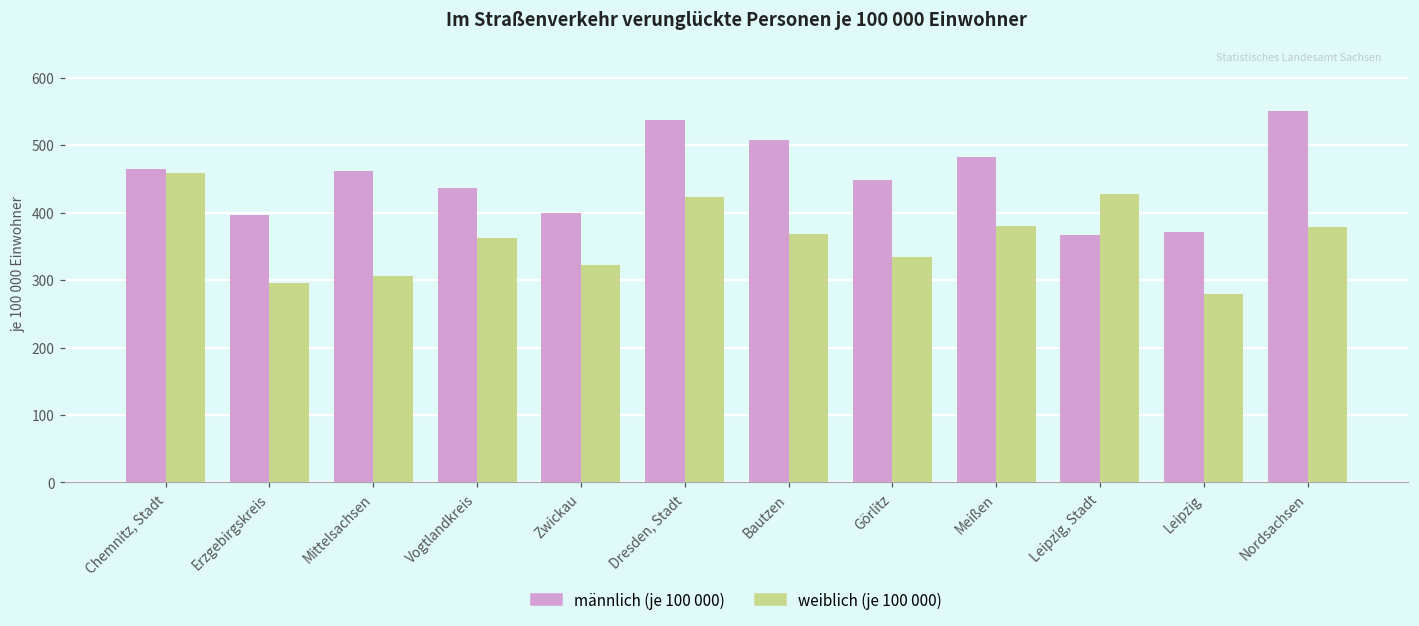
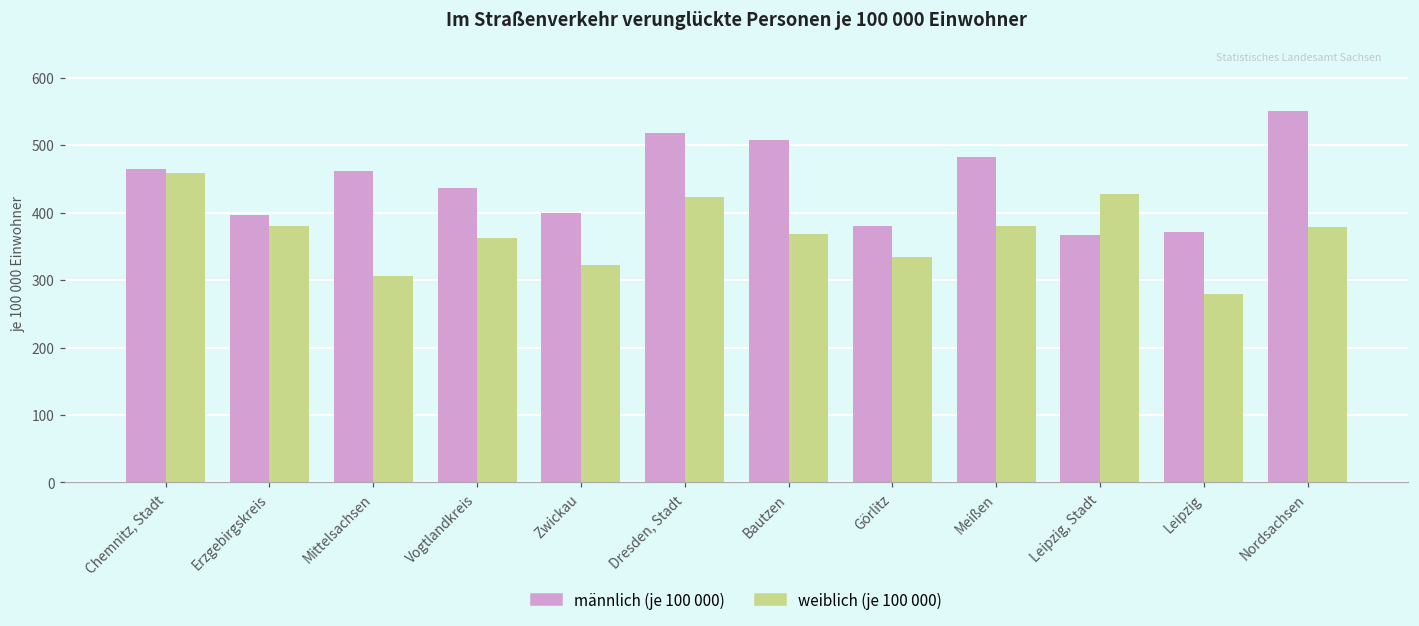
weiblich (je 100 000), Erzgebirgskreis: 300 -> 380
männlich (je 100 000), Dresden, Stadt: 540 -> 520
männlich (je 100 000), Görlitz: 450 -> 380
